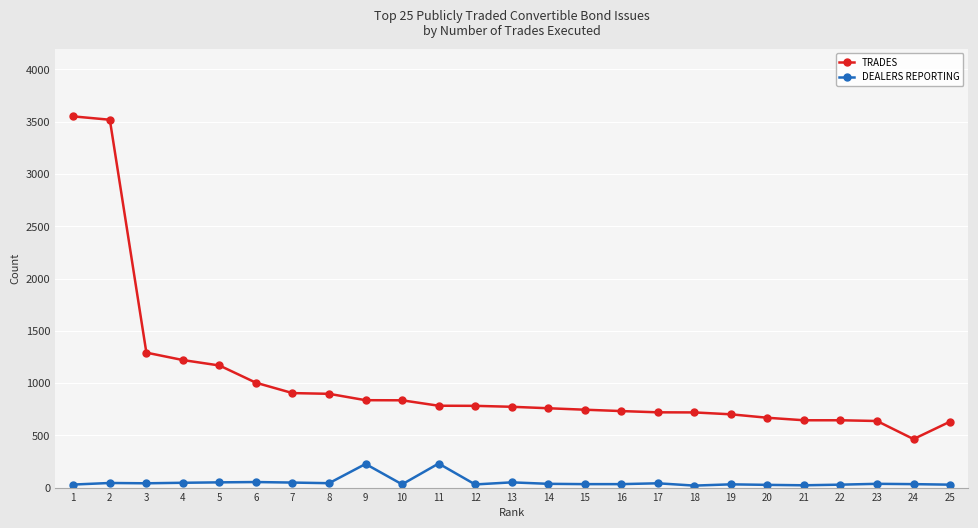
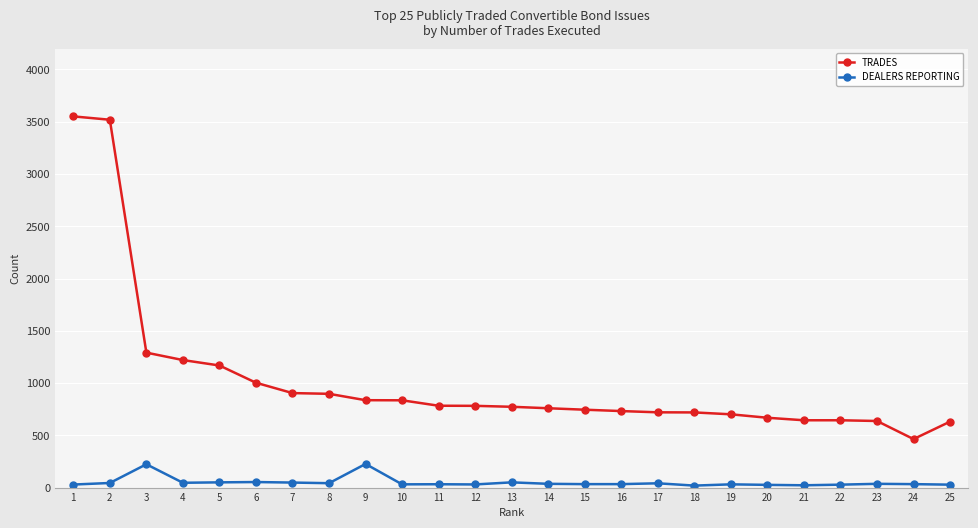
DEALERS REPORTING, 3: 40 -> 220
DEALERS REPORTING, 11: 230 -> 30
